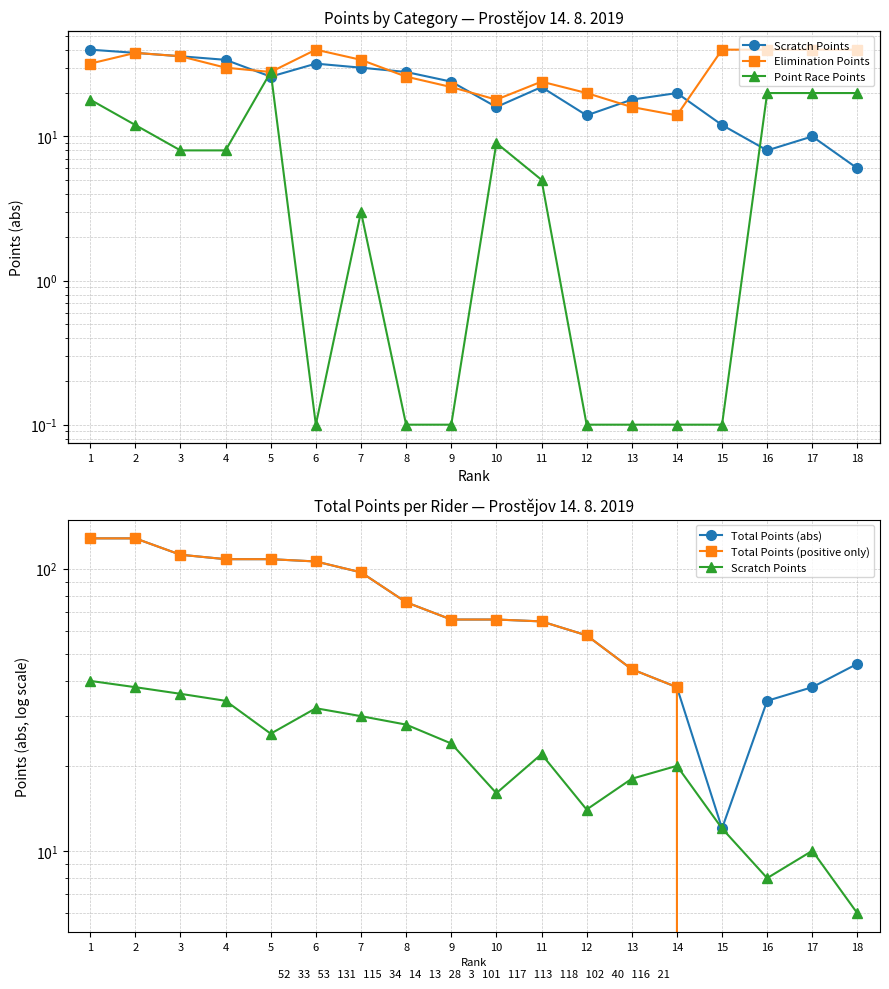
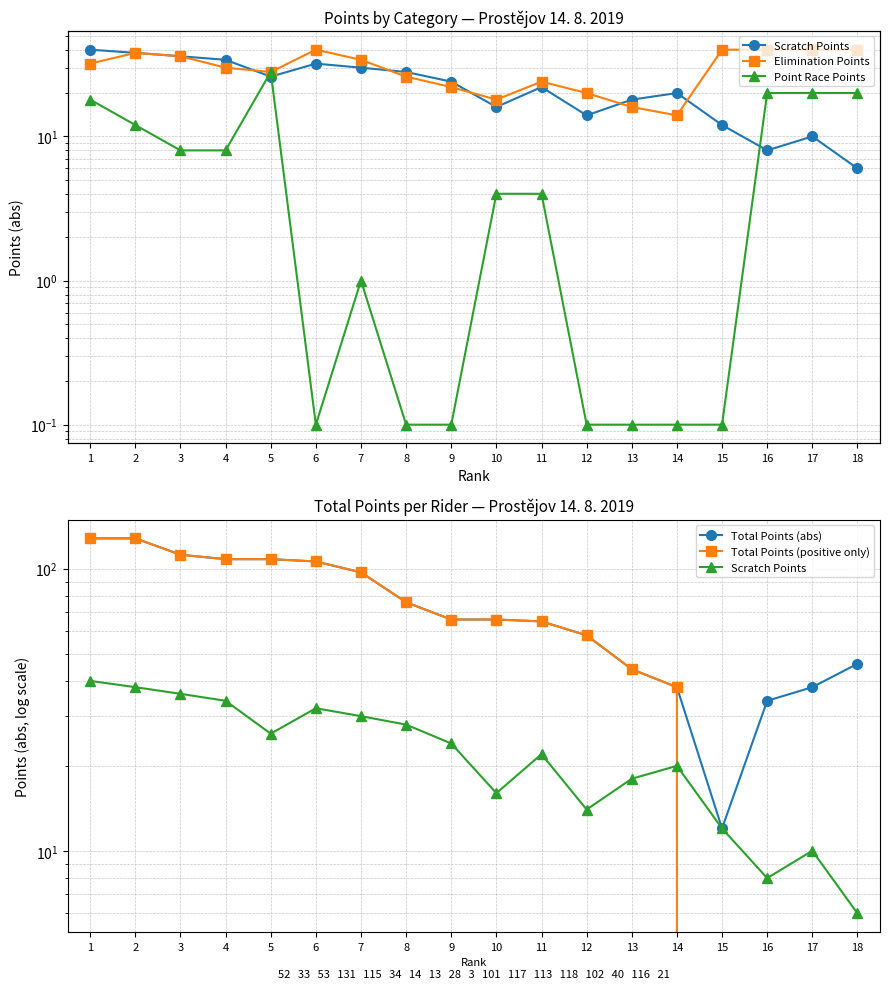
Points by Category — Prostějov 14. 8. 2019, Point Race Points, 7: 3 -> 1
Points by Category — Prostějov 14. 8. 2019, Point Race Points, 10: 9 -> 4
Points by Category — Prostějov 14. 8. 2019, Point Race Points, 11: 5 -> 4
